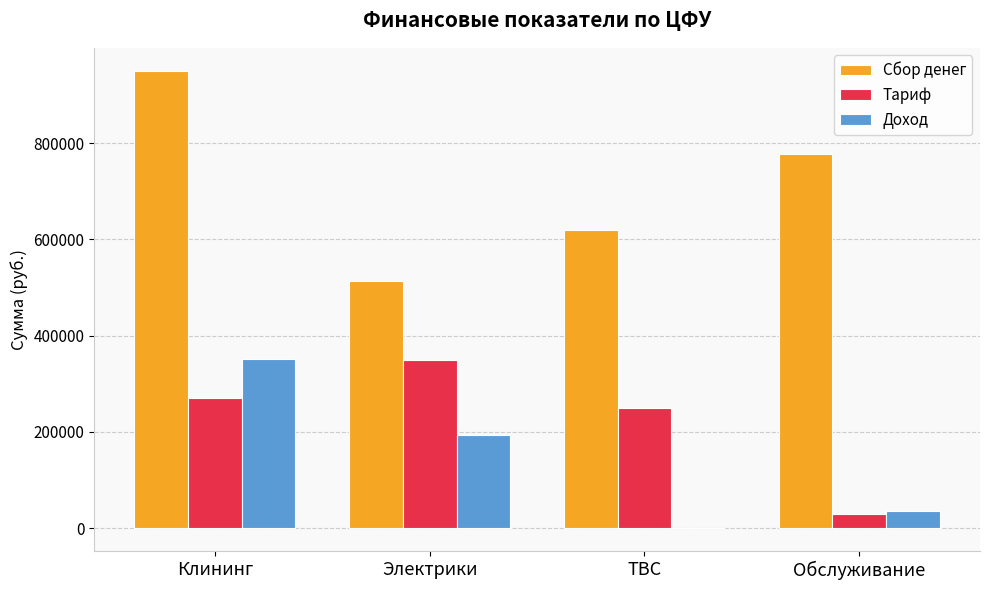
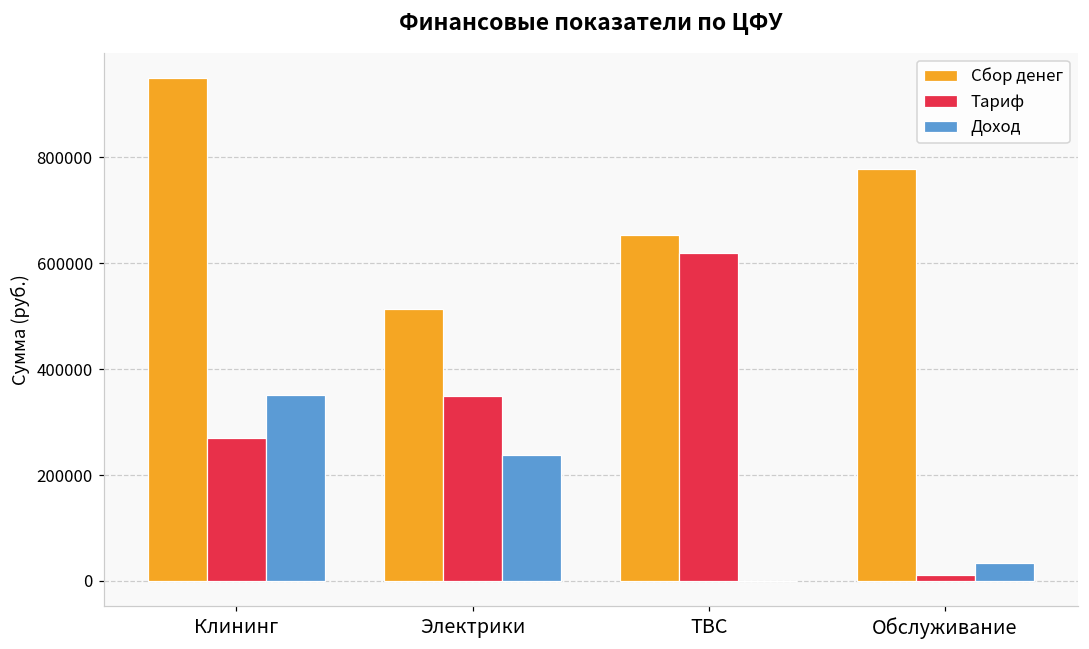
Доход, Электрики: 190000 -> 240000
Сбор денег, ТВС: 620000 -> 650000
Тариф, ТВС: 250000 -> 620000
Тариф, Обслуживание: 30000 -> 10000
